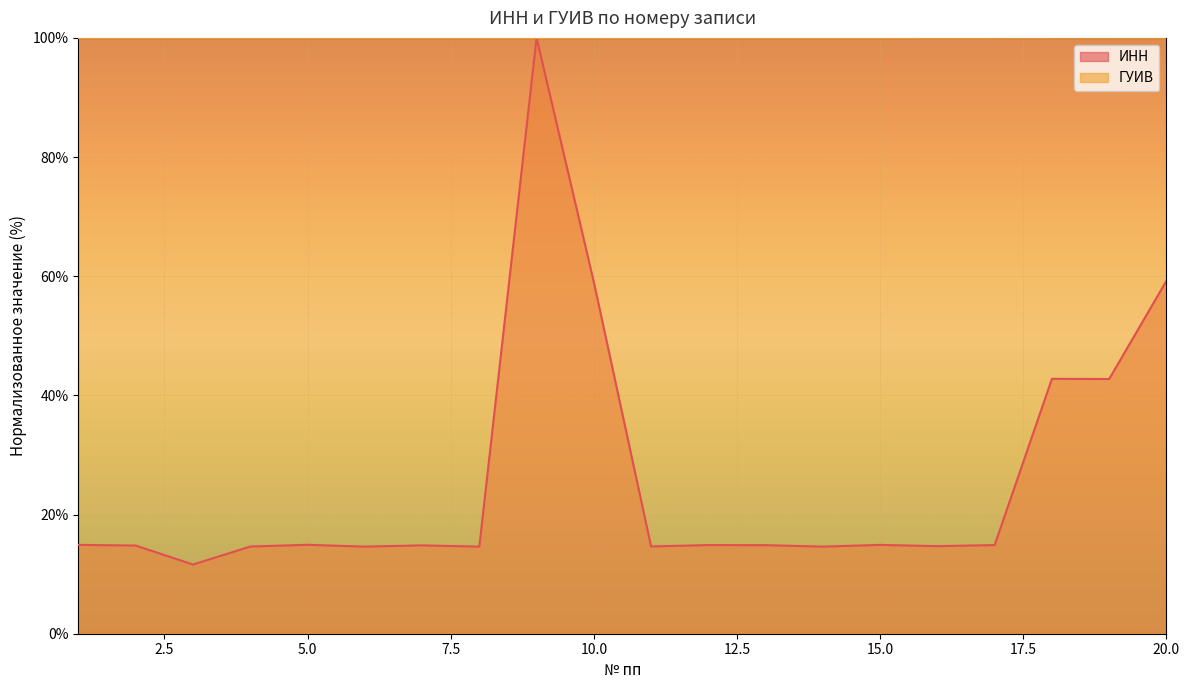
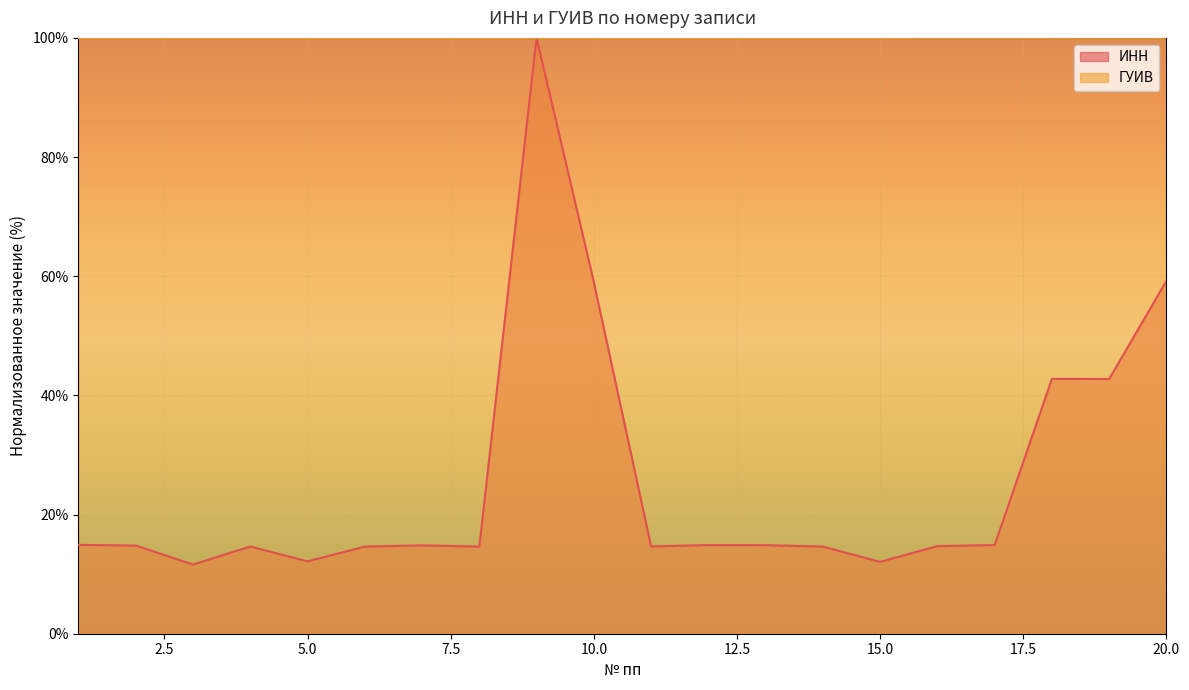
ИНН, 5.0: 15% -> 12%
ИНН, 15.0: 15% -> 12%
